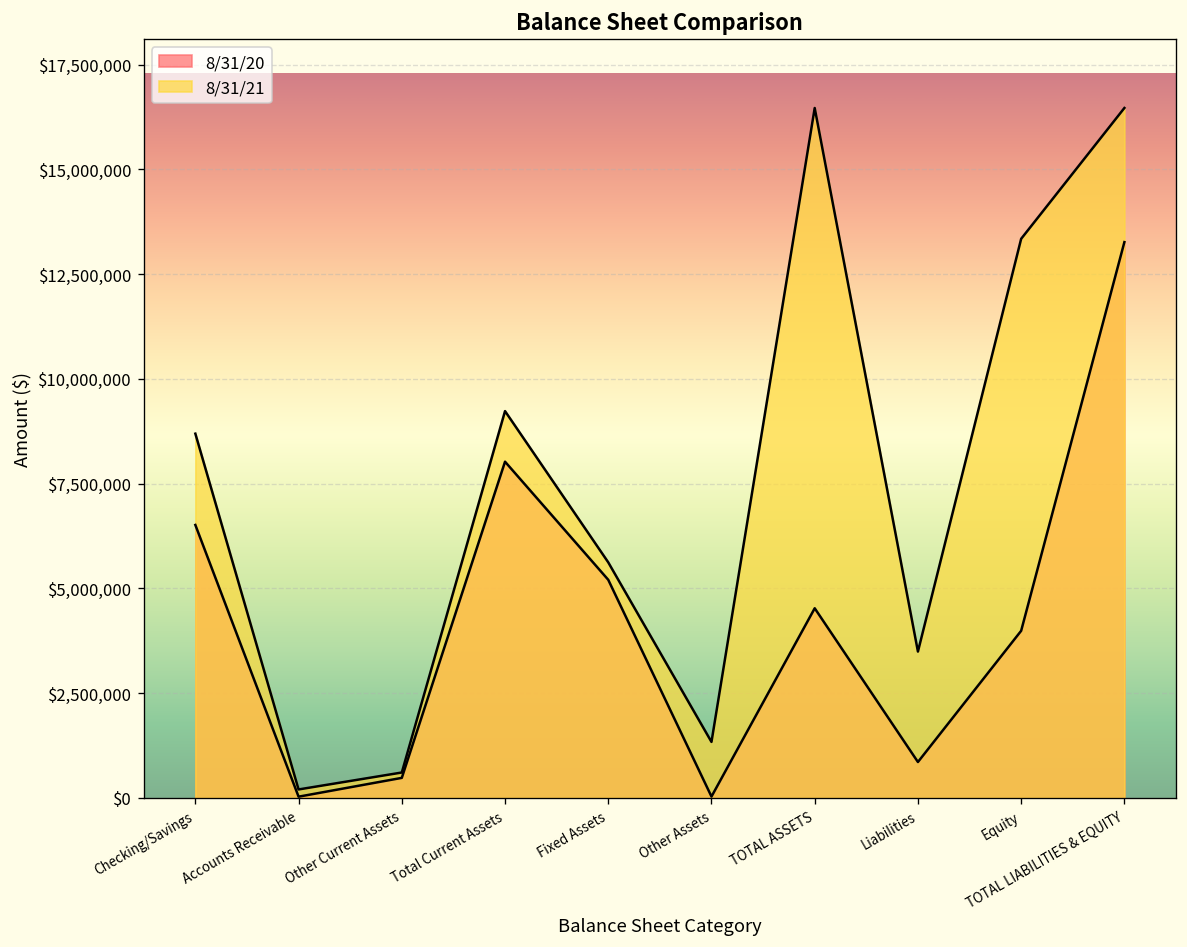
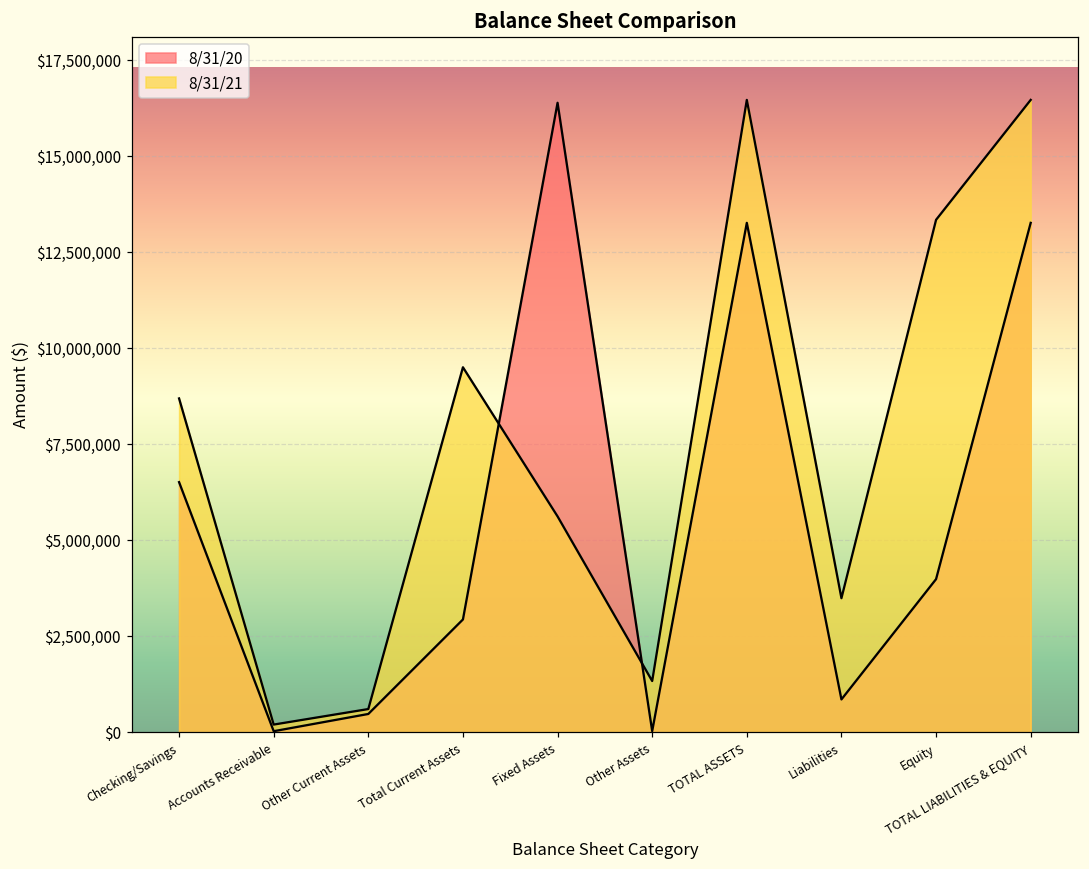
8/31/20, Total Current Assets: $8,000,000 -> $2,900,000
8/31/21, Total Current Assets: $9,200,000 -> $9,500,000
8/31/20, Fixed Assets: $5,200,000 -> $16,400,000
8/31/20, TOTAL ASSETS: $4,500,000 -> $13,300,000
